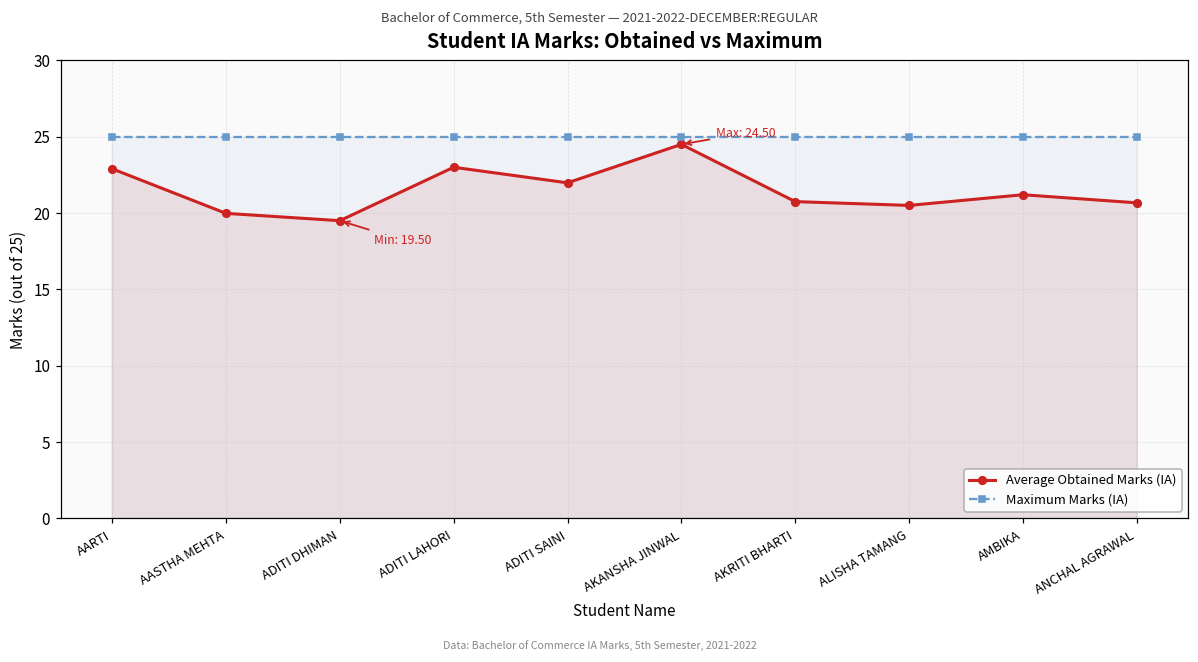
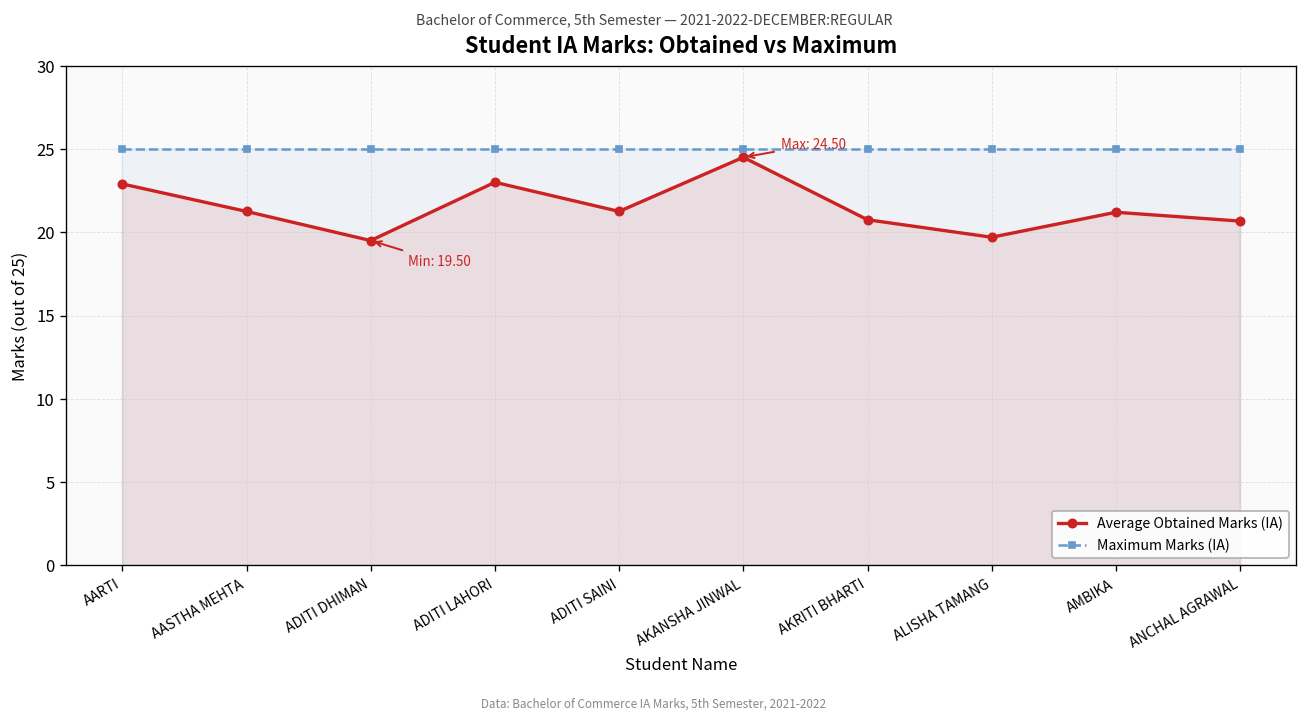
Average Obtained Marks (IA), AASTHA MEHTA: 20.0 -> 21.3
Average Obtained Marks (IA), ADITI SAINI: 22.0 -> 21.3
Average Obtained Marks (IA), ALISHA TAMANG: 20.5 -> 19.7
